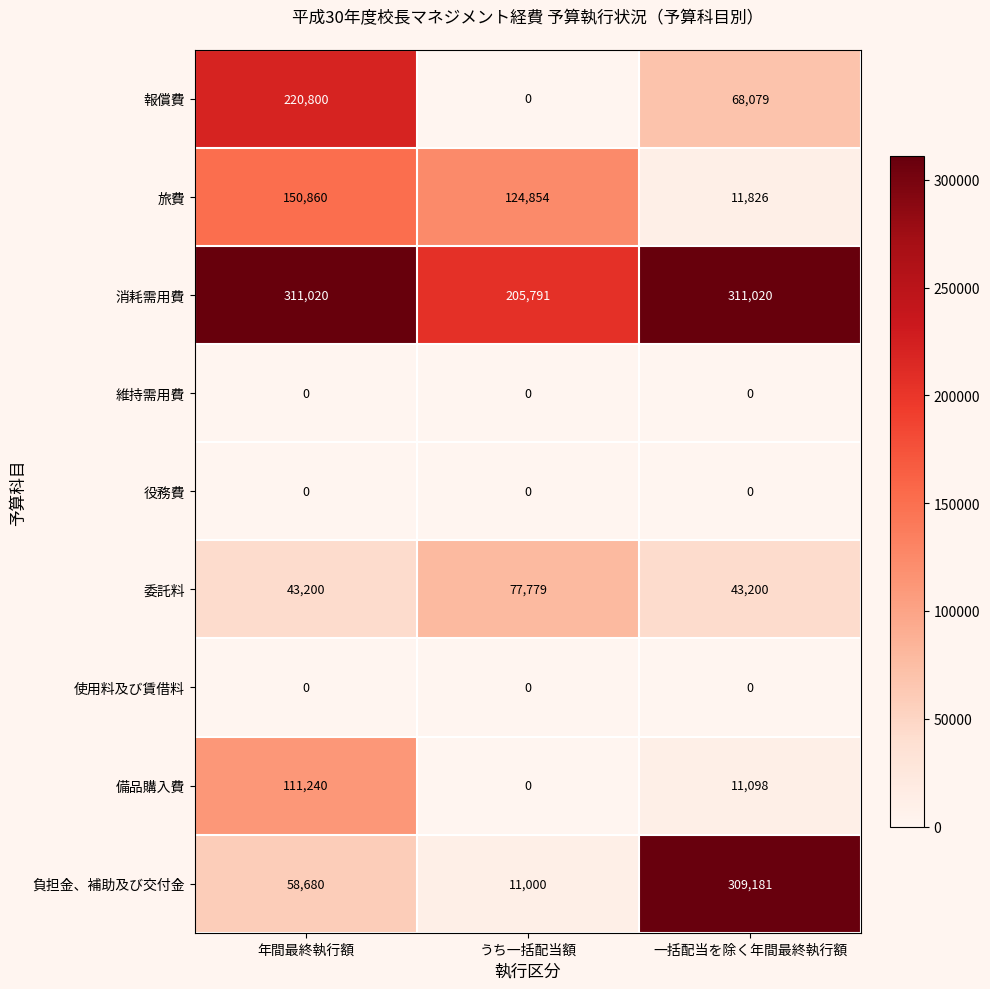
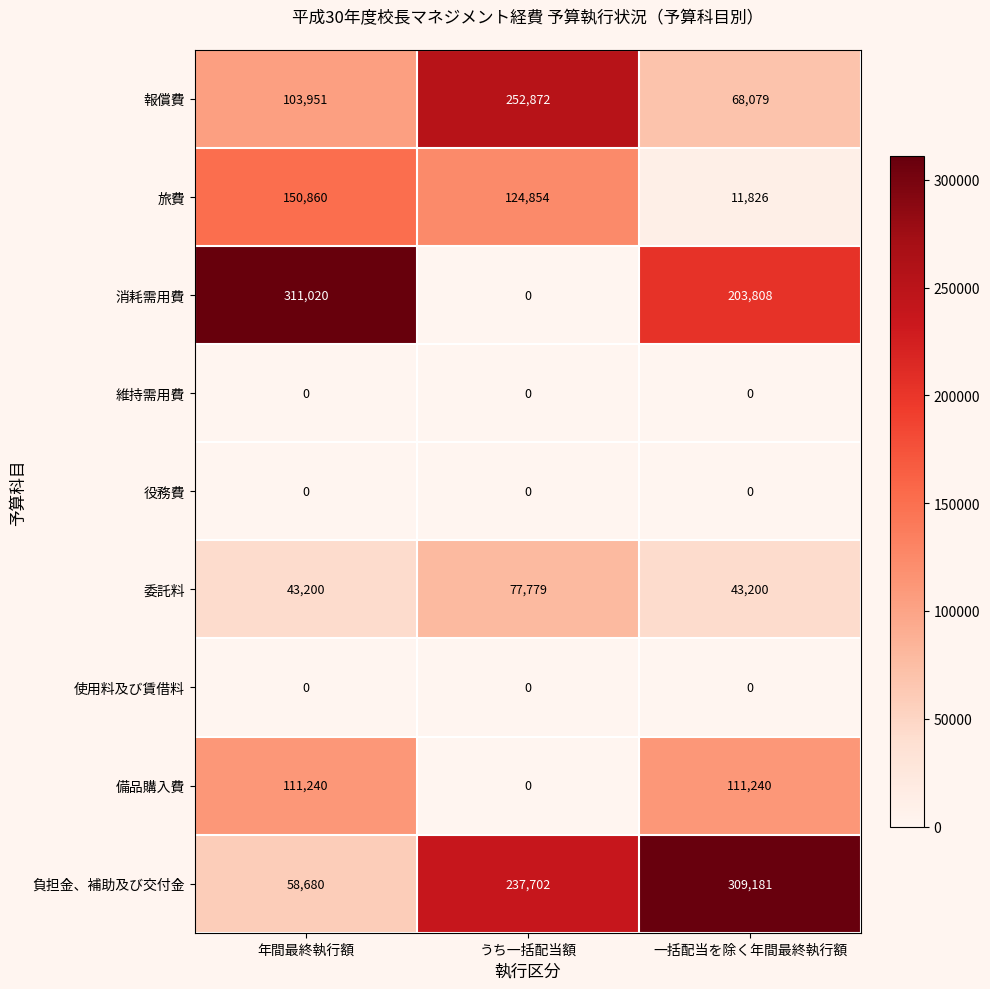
報償費, 年間最終執行額: 220,800 -> 103,951
報償費, うち一括配当額: 0 -> 252,872
消耗需用費, うち一括配当額: 205,791 -> 0
消耗需用費, 一括配当を除く年間最終執行額: 311,020 -> 203,808
備品購入費, 一括配当を除く年間最終執行額: 11,098 -> 111,240
負担金、補助及び交付金, うち一括配当額: 11,000 -> 237,702
